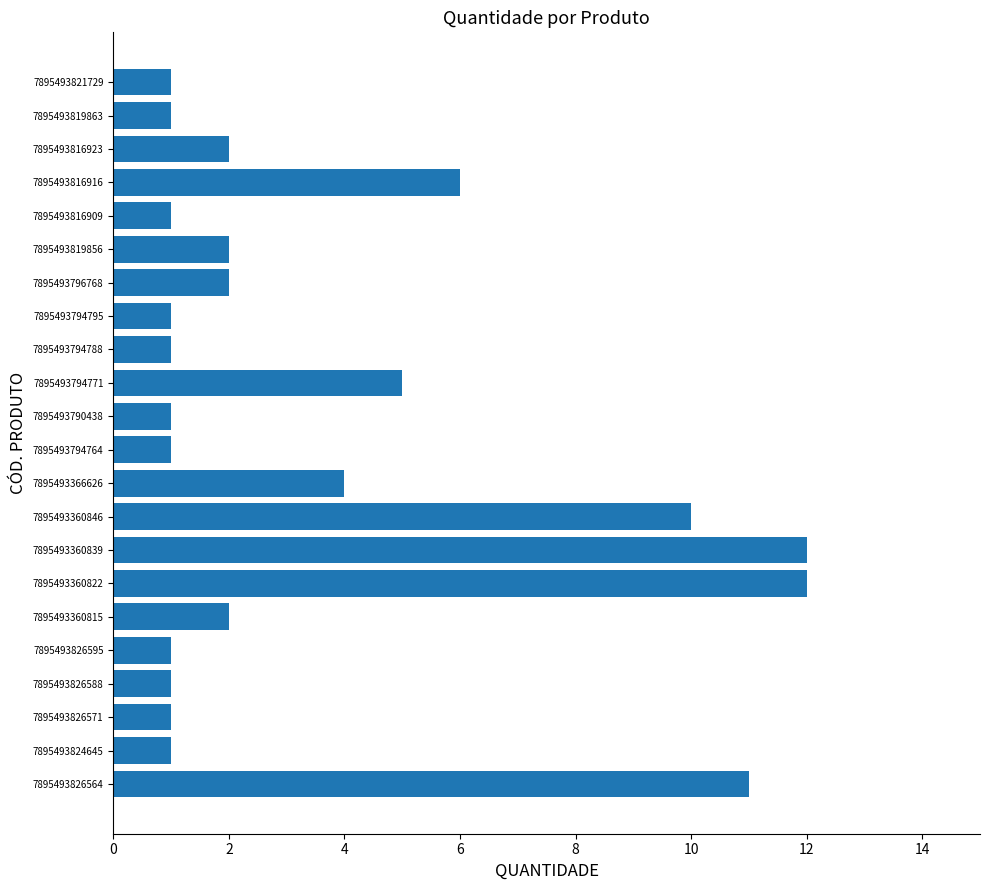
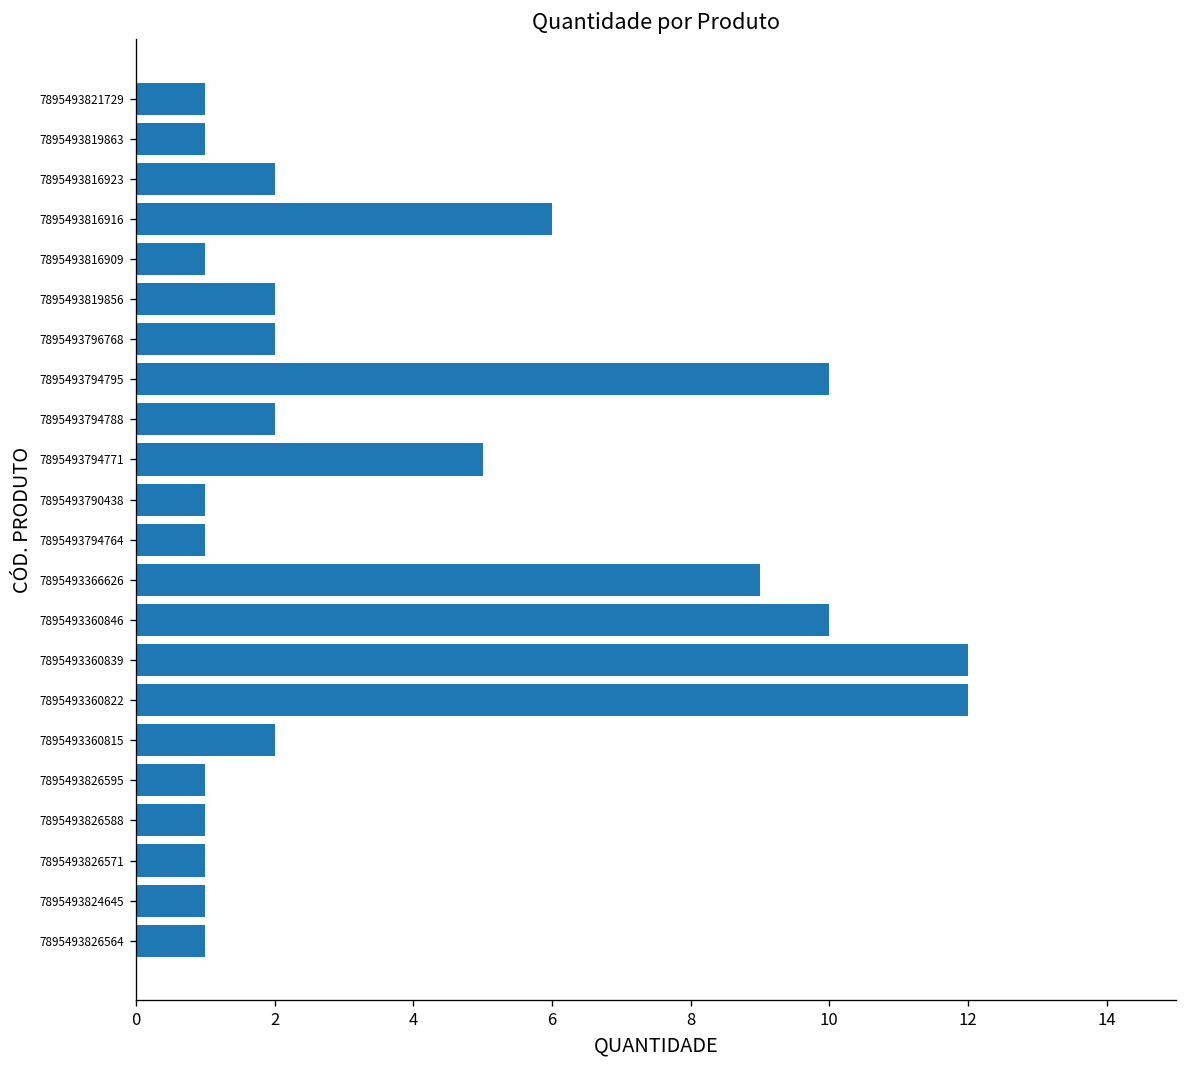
7895493794795: 1 -> 10
7895493794788: 1 -> 2
7895493366626: 4 -> 9
7895493826564: 11 -> 1
